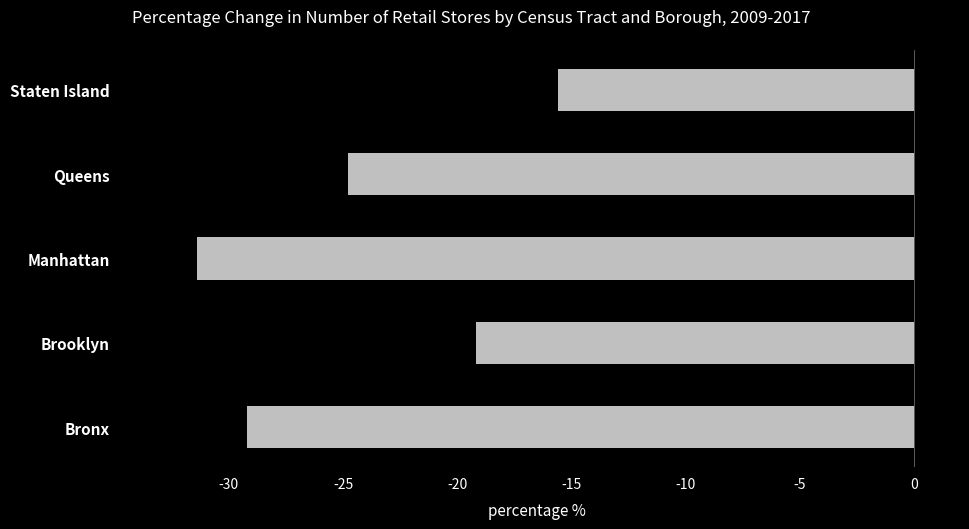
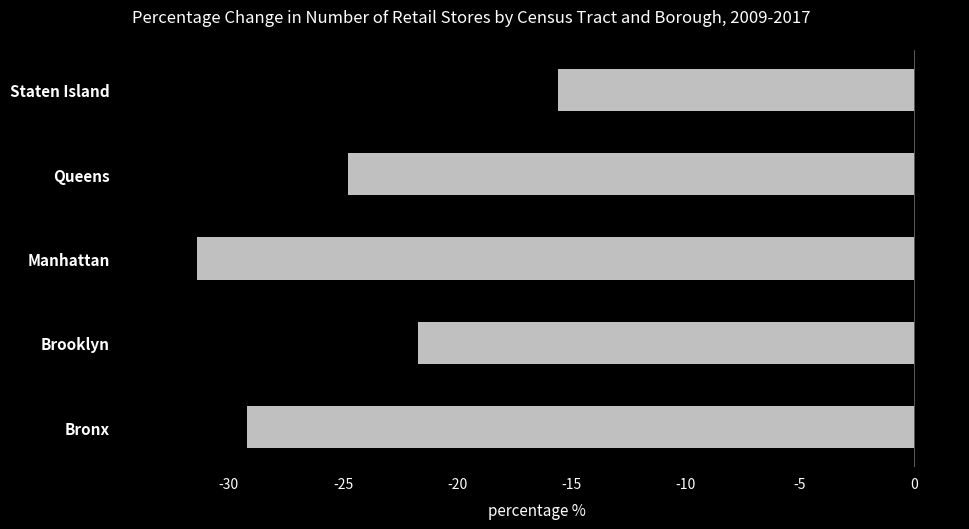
Brooklyn: -19.2 -> -21.7
